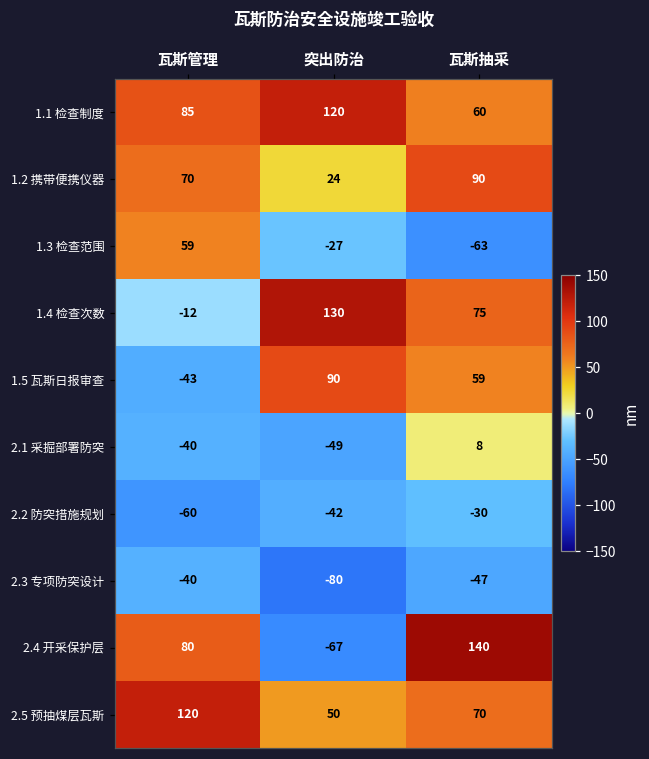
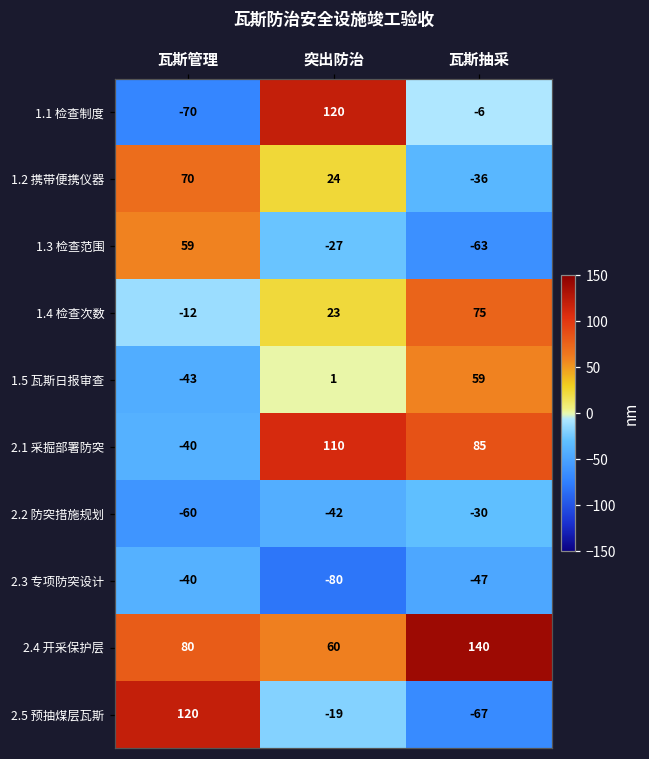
1.1 检查制度, 瓦斯管理: 85 -> -70
1.1 检查制度, 瓦斯抽采: 60 -> -6
1.2 携带便携仪器, 瓦斯抽采: 90 -> -36
1.4 检查次数, 突出防治: 130 -> 23
1.5 瓦斯日报审查, 突出防治: 90 -> 1
2.1 采掘部署防突, 突出防治: -49 -> 110
2.1 采掘部署防突, 瓦斯抽采: 8 -> 85
2.4 开采保护层, 突出防治: -67 -> 60
2.5 预抽煤层瓦斯, 突出防治: 50 -> -19
2.5 预抽煤层瓦斯, 瓦斯抽采: 70 -> -67
